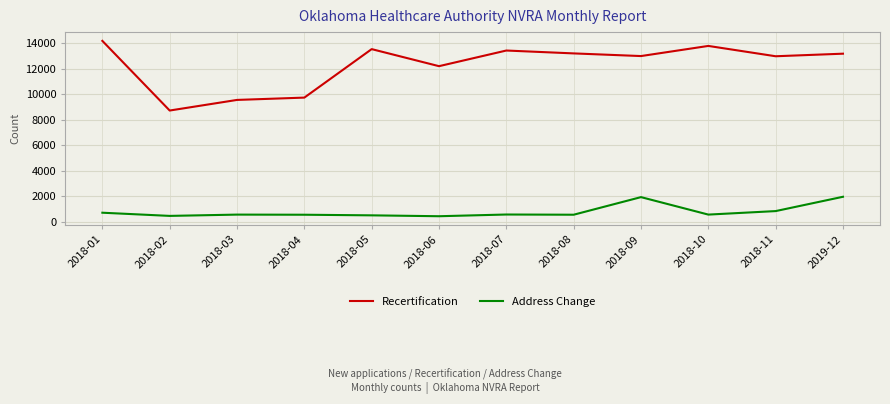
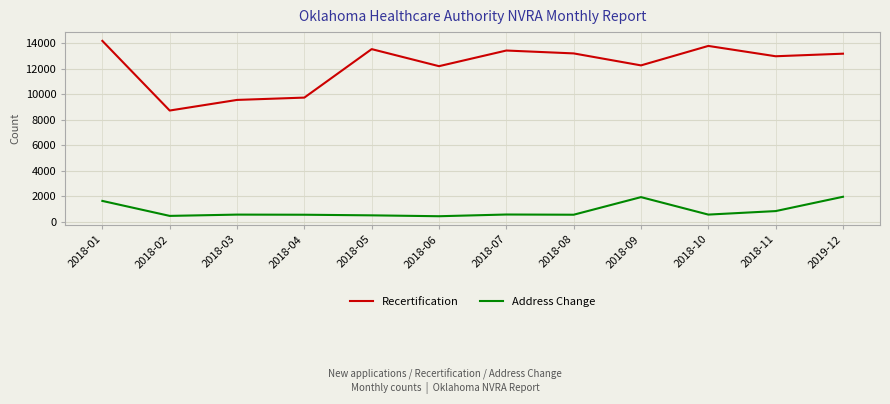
Address Change, 2018-01: 700 -> 1600
Recertification, 2018-09: 13000 -> 12300
